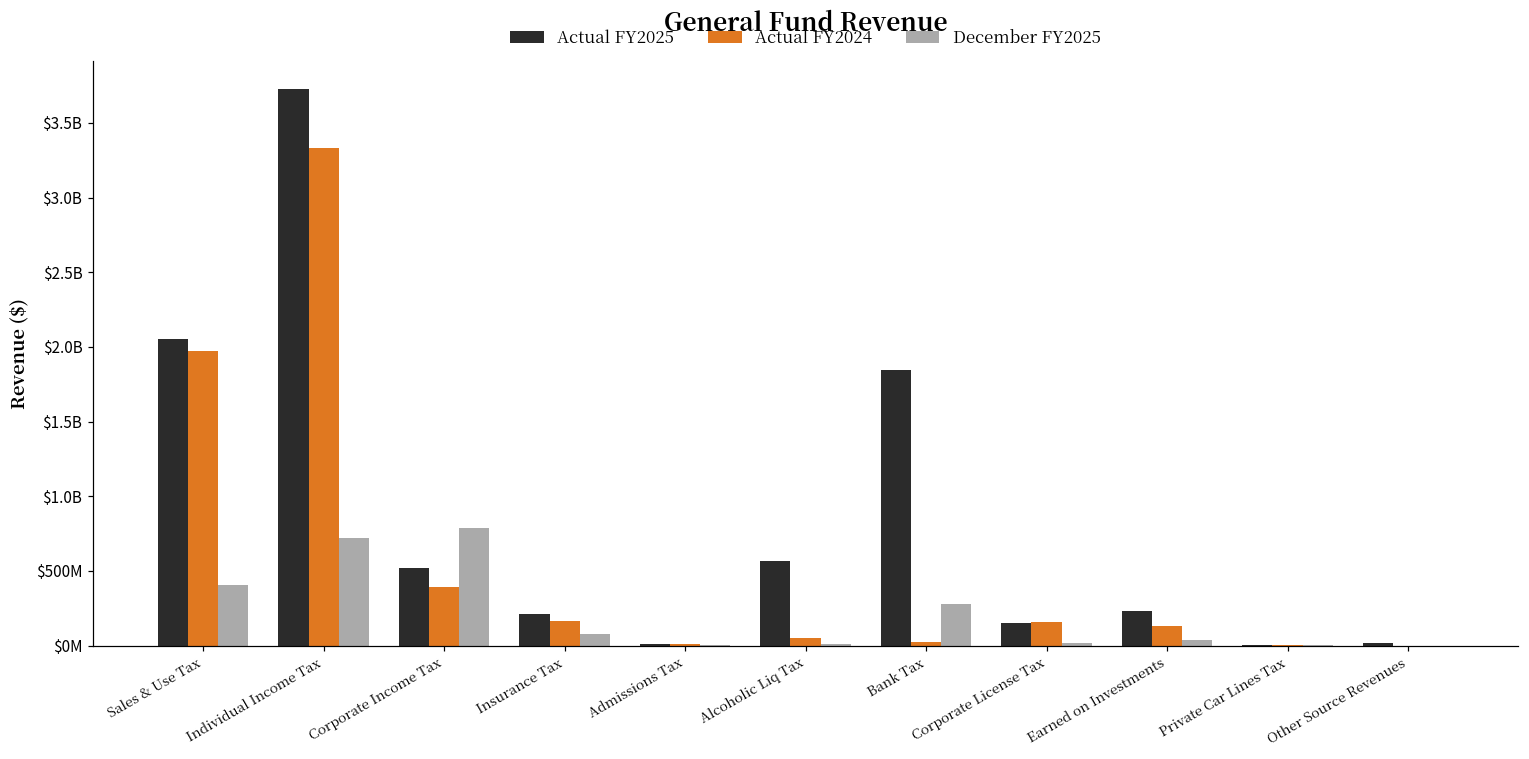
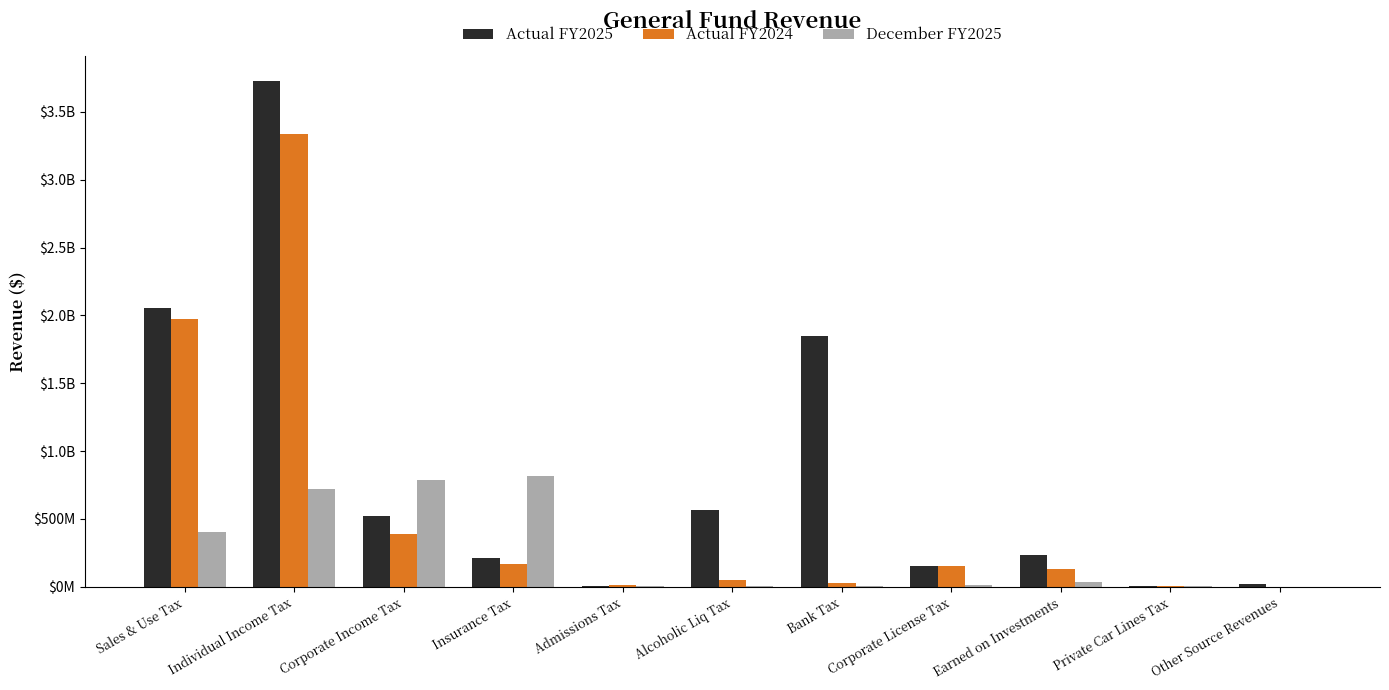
December FY2025, Insurance Tax: $80000000 -> $820000000
December FY2025, Bank Tax: $280000000 -> $10000000
